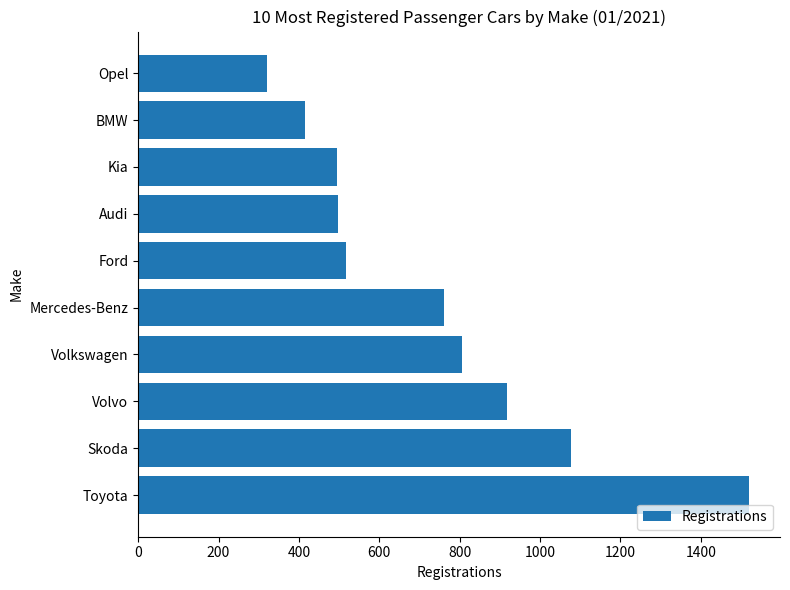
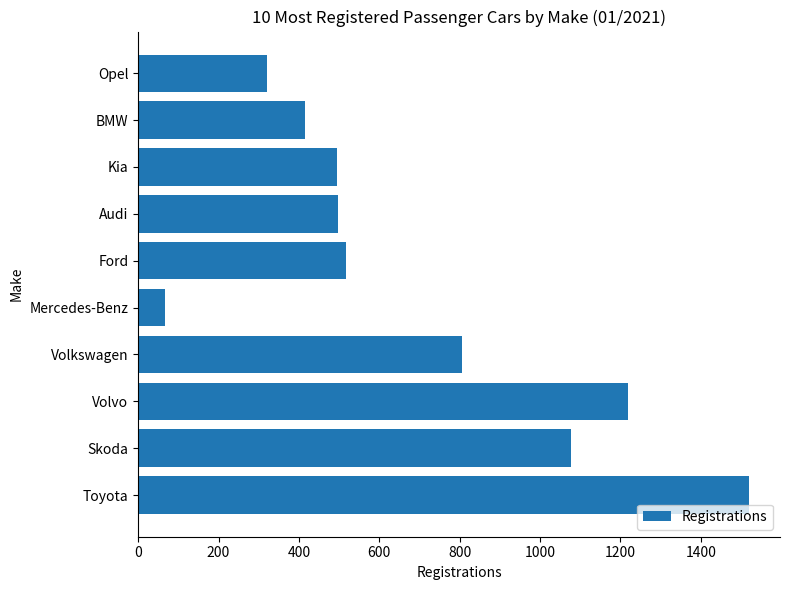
Mercedes-Benz: 760 -> 70
Volvo: 920 -> 1220
